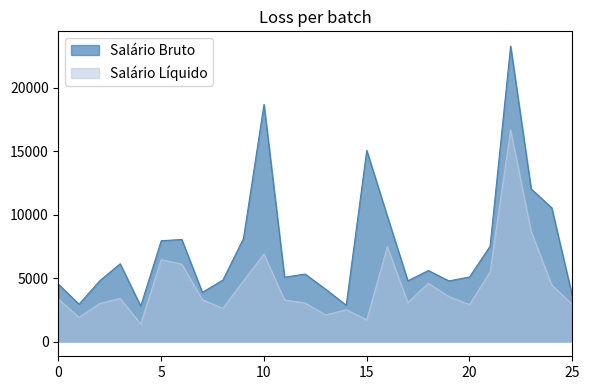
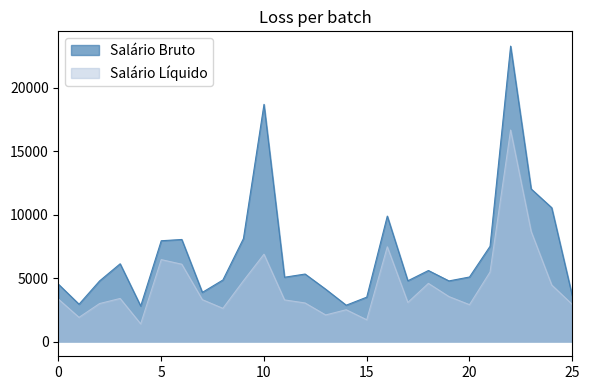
Salário Bruto, 15: 15100 -> 3500
